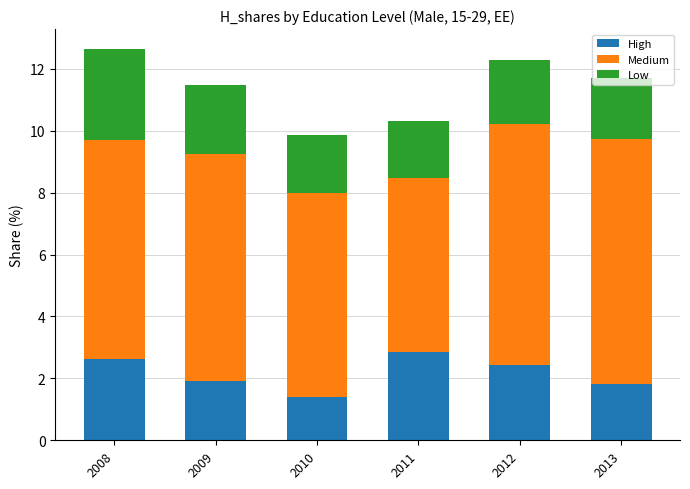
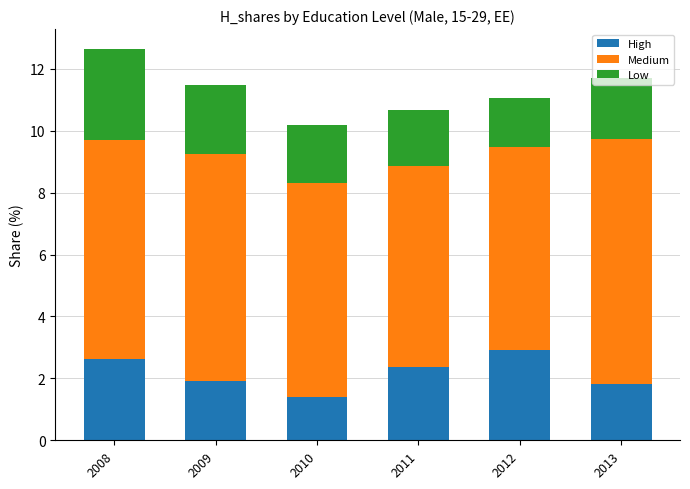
Medium, 2010: 6.6 -> 6.9
High, 2011: 2.9 -> 2.4
Medium, 2011: 5.6 -> 6.5
High, 2012: 2.4 -> 2.9
Medium, 2012: 7.8 -> 6.6
Low, 2012: 2.1 -> 1.6
